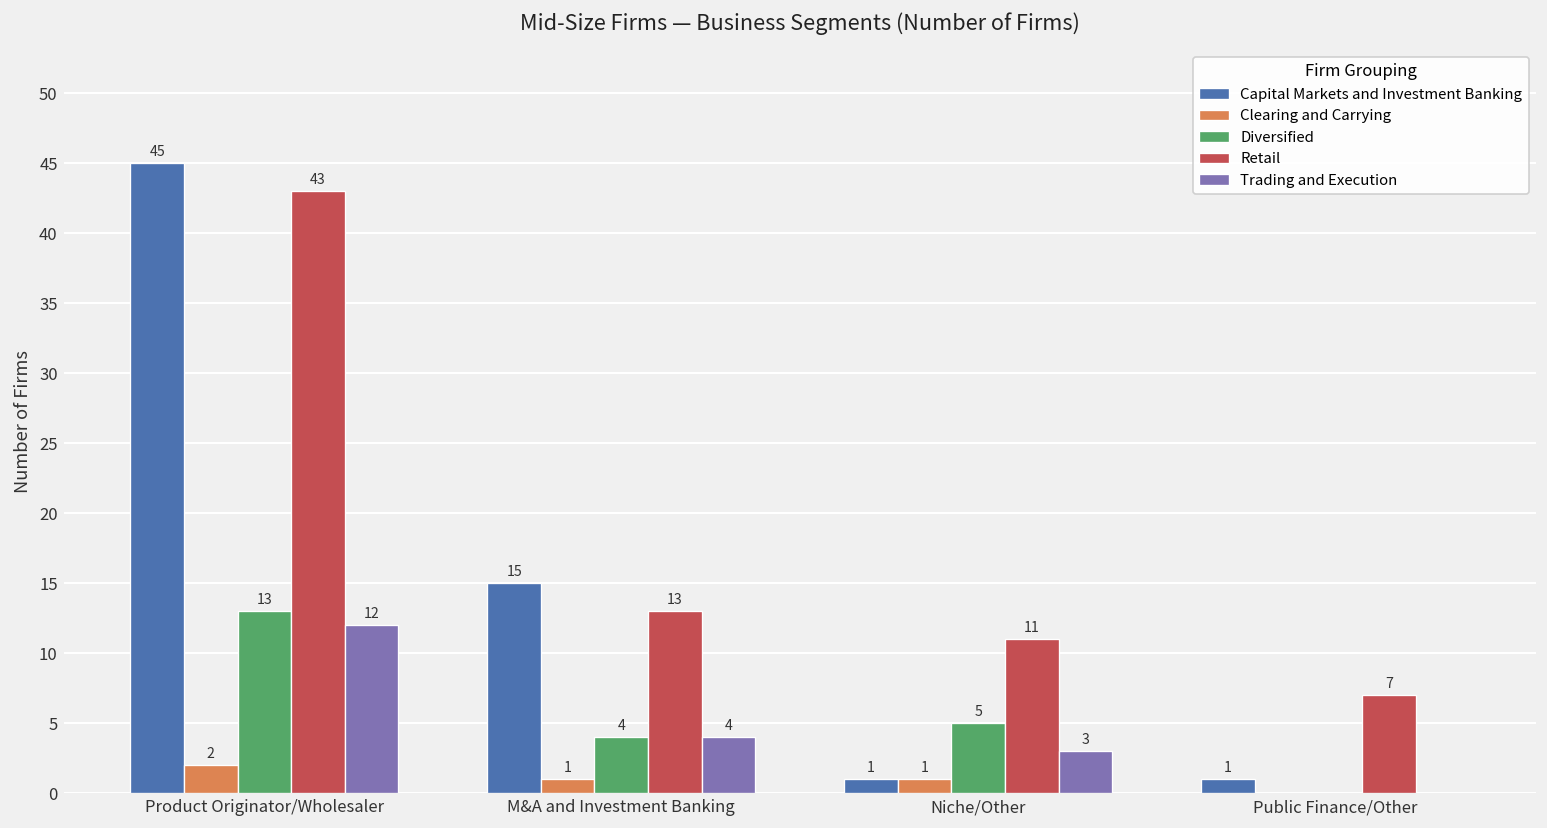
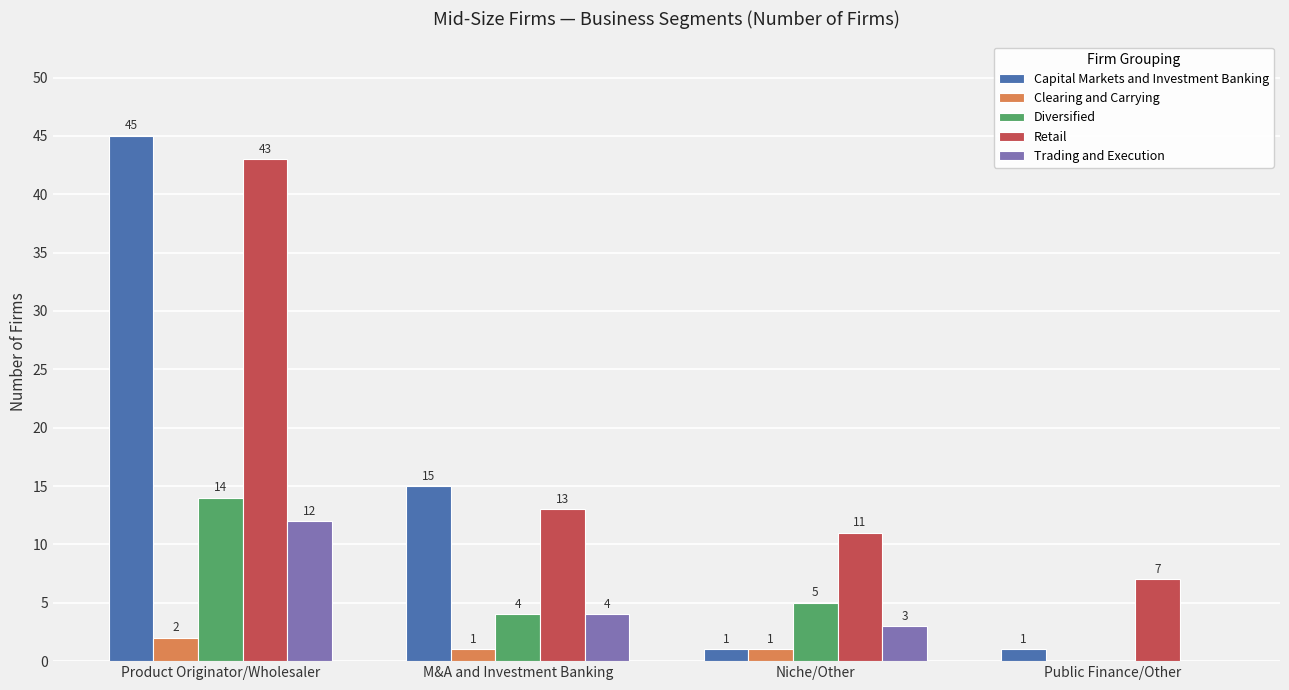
Diversified, Product Originator/Wholesaler: 13 -> 14
